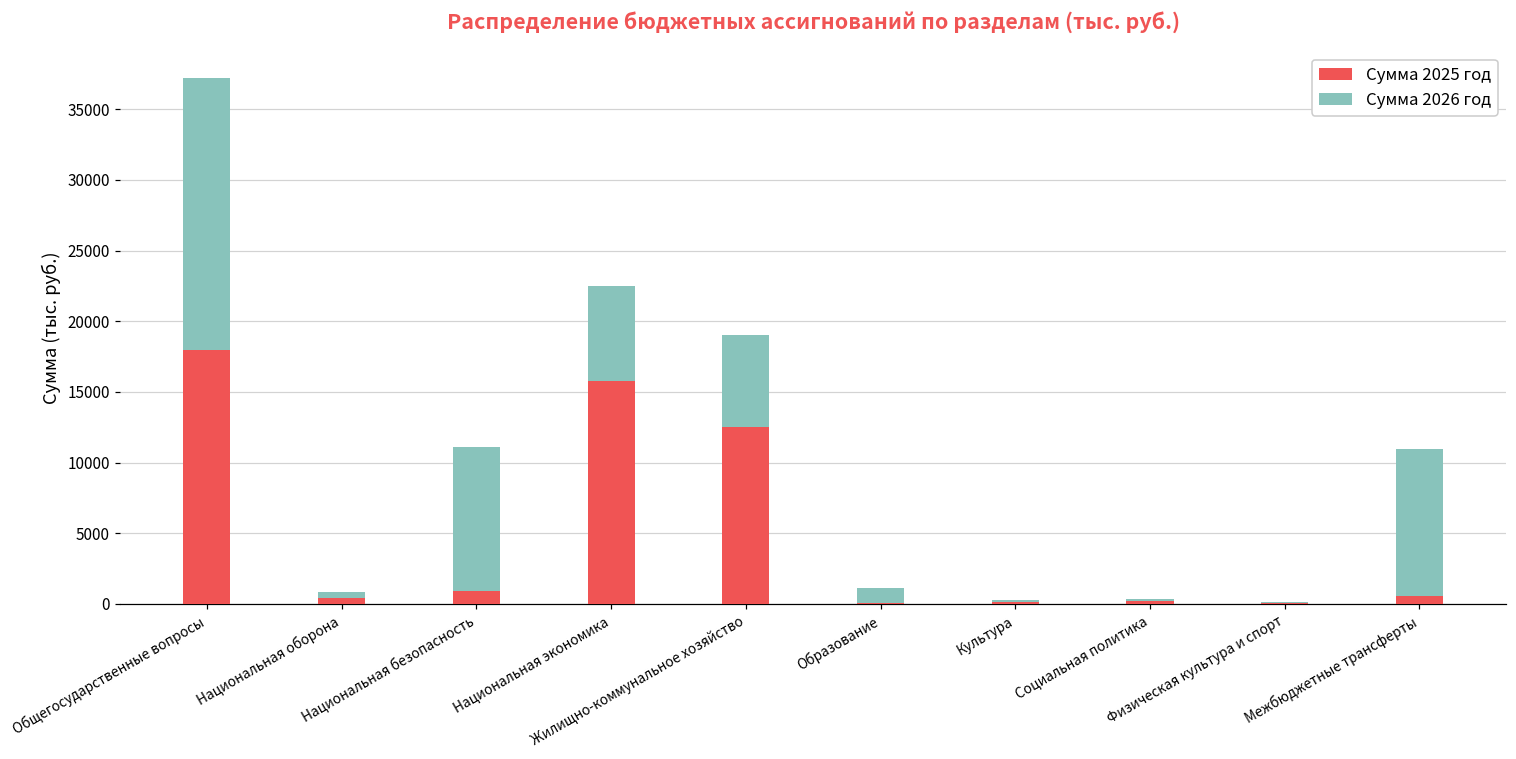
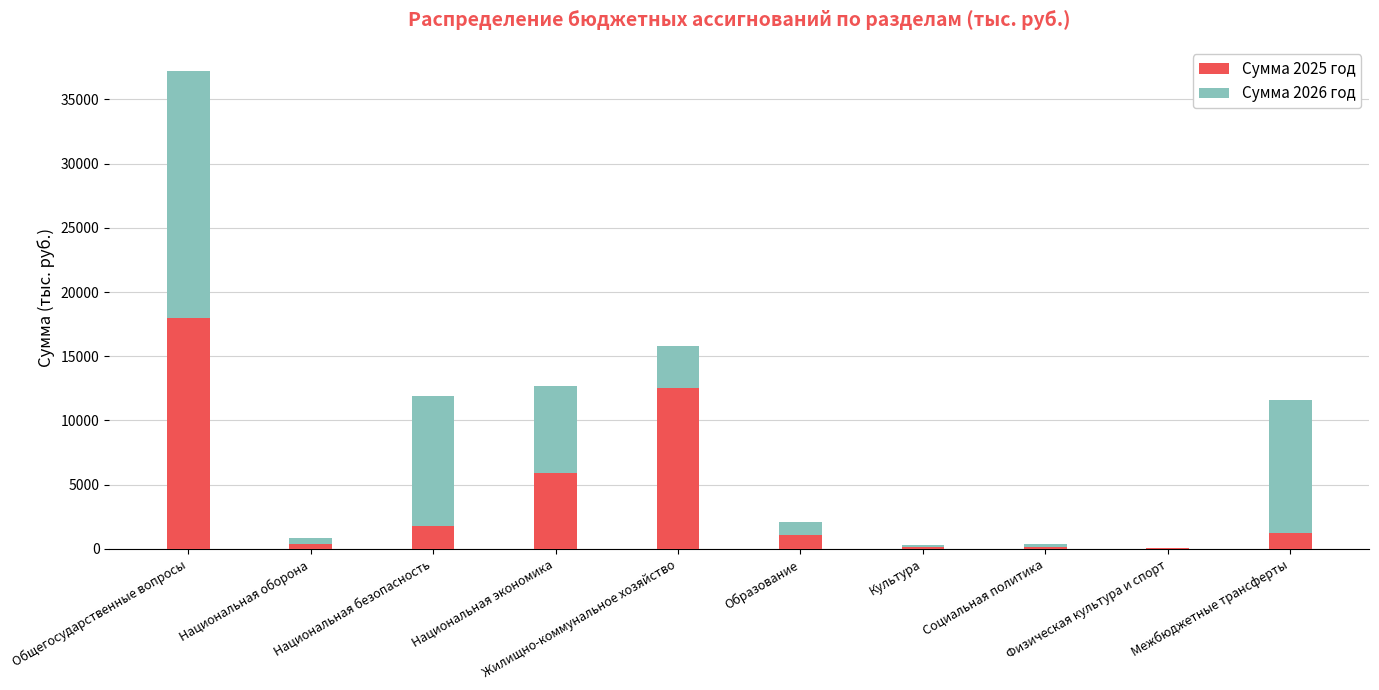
Сумма 2025 год, Национальная безопасность: 900 -> 1800
Сумма 2025 год, Национальная экономика: 15800 -> 5900
Сумма 2026 год, Жилищно-коммунальное хозяйство: 6500 -> 3300
Сумма 2025 год, Образование: 0 -> 1100
Сумма 2025 год, Межбюджетные трансферты: 600 -> 1200
